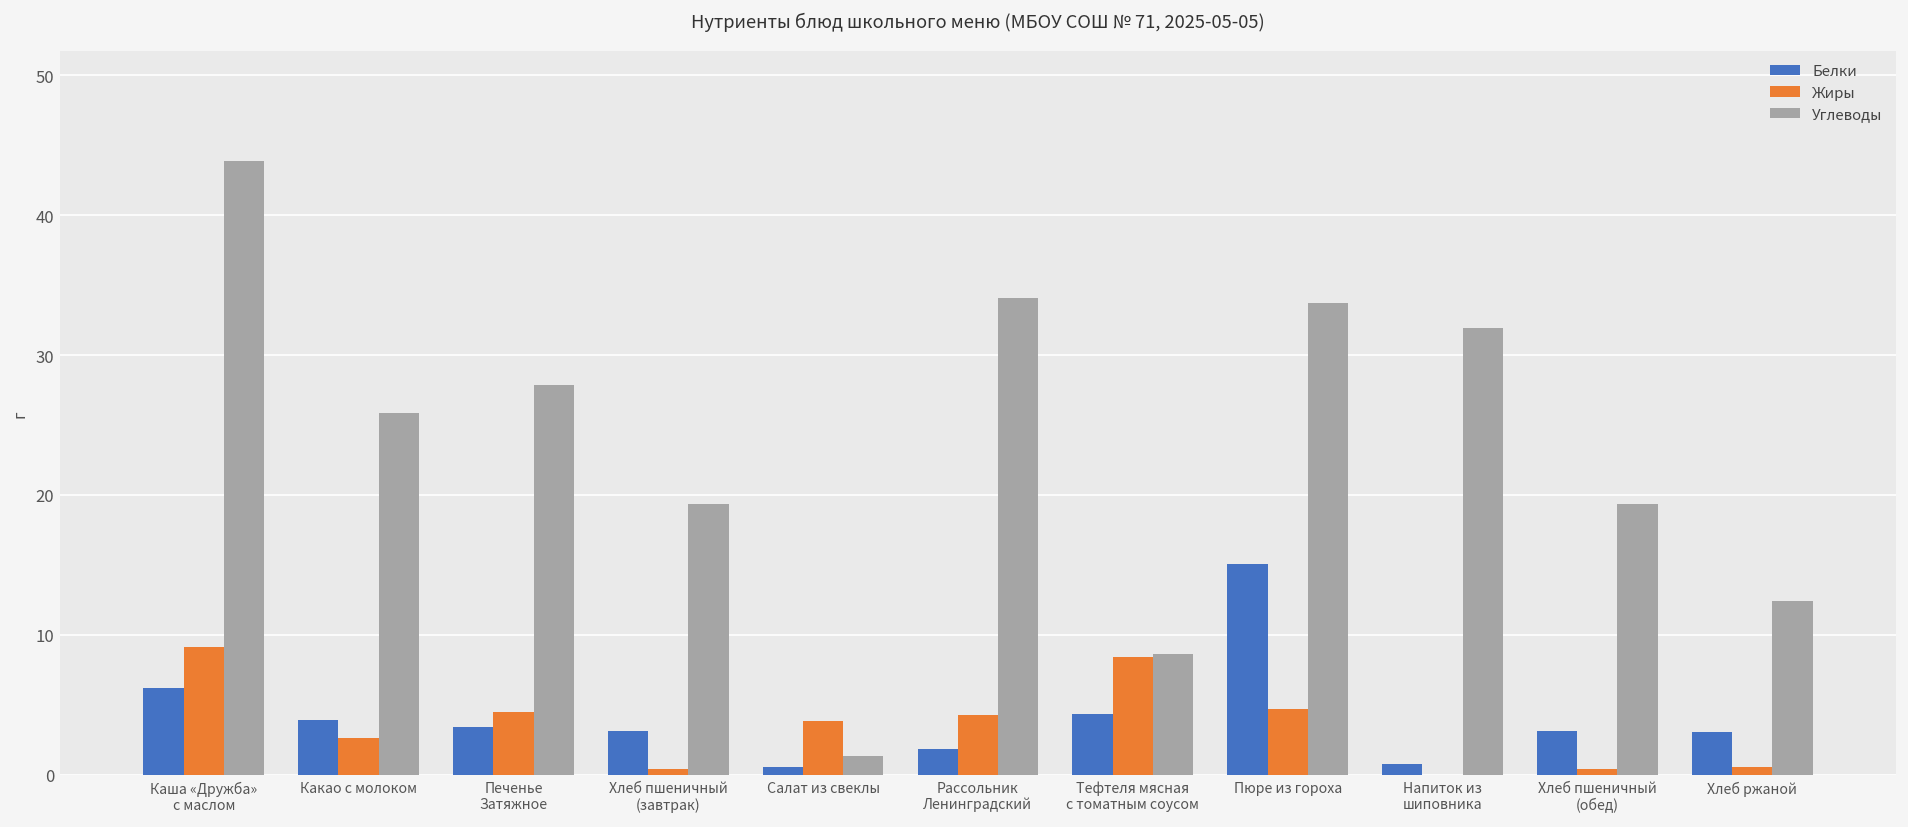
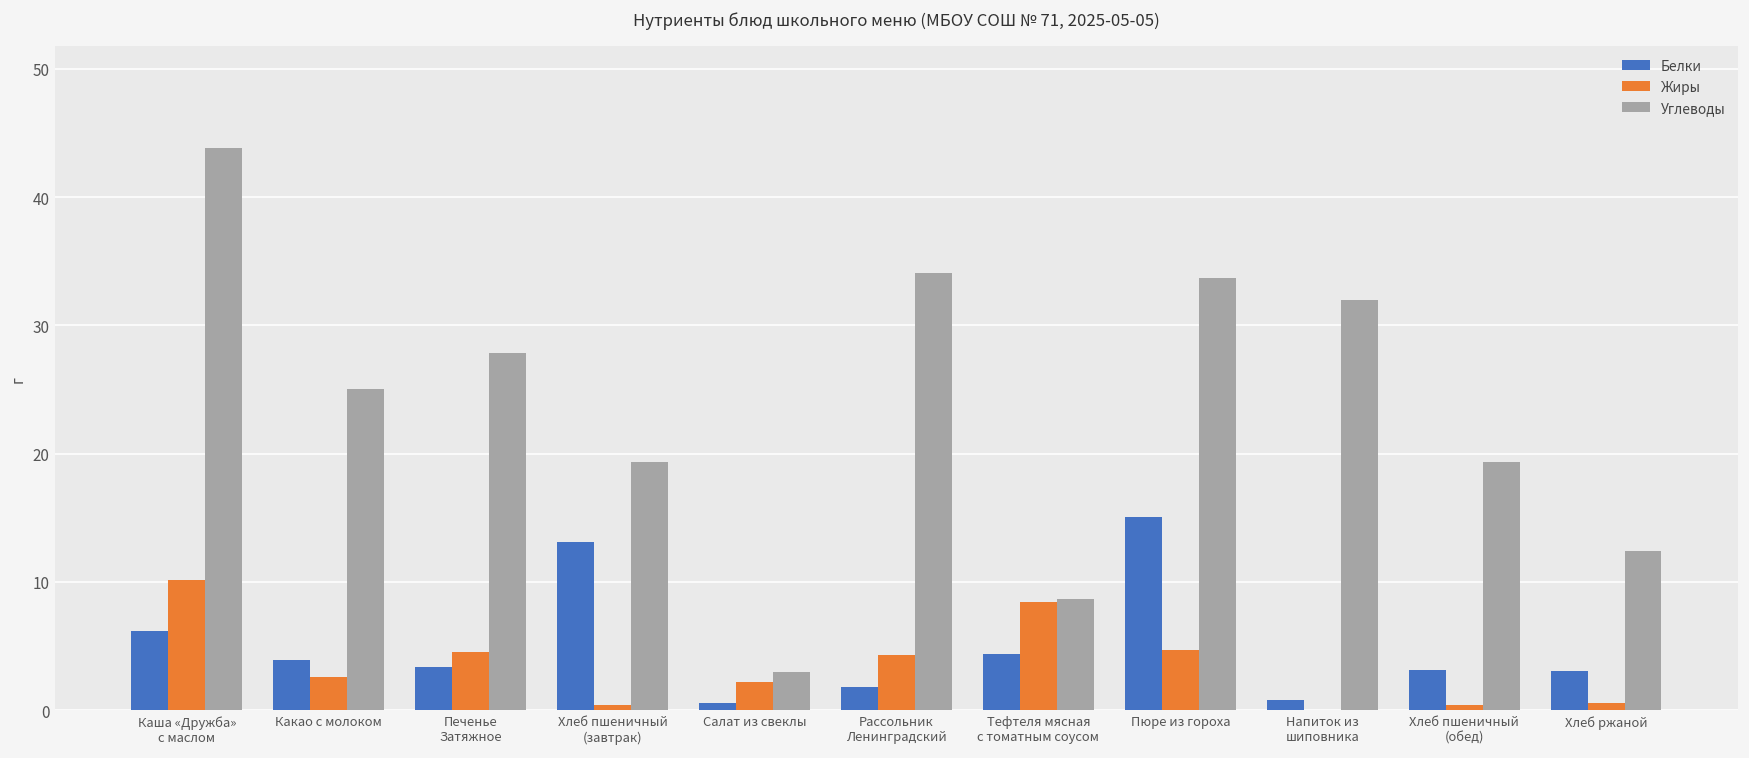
Жиры, Каша «Дружба» с маслом: 9.1 -> 10.1
Углеводы, Какао с молоком: 25.9 -> 25.1
Белки, Хлеб пшеничный (завтрак): 3.2 -> 13.1
Жиры, Салат из свеклы: 3.9 -> 2.2
Углеводы, Салат из свеклы: 1.4 -> 3.0
